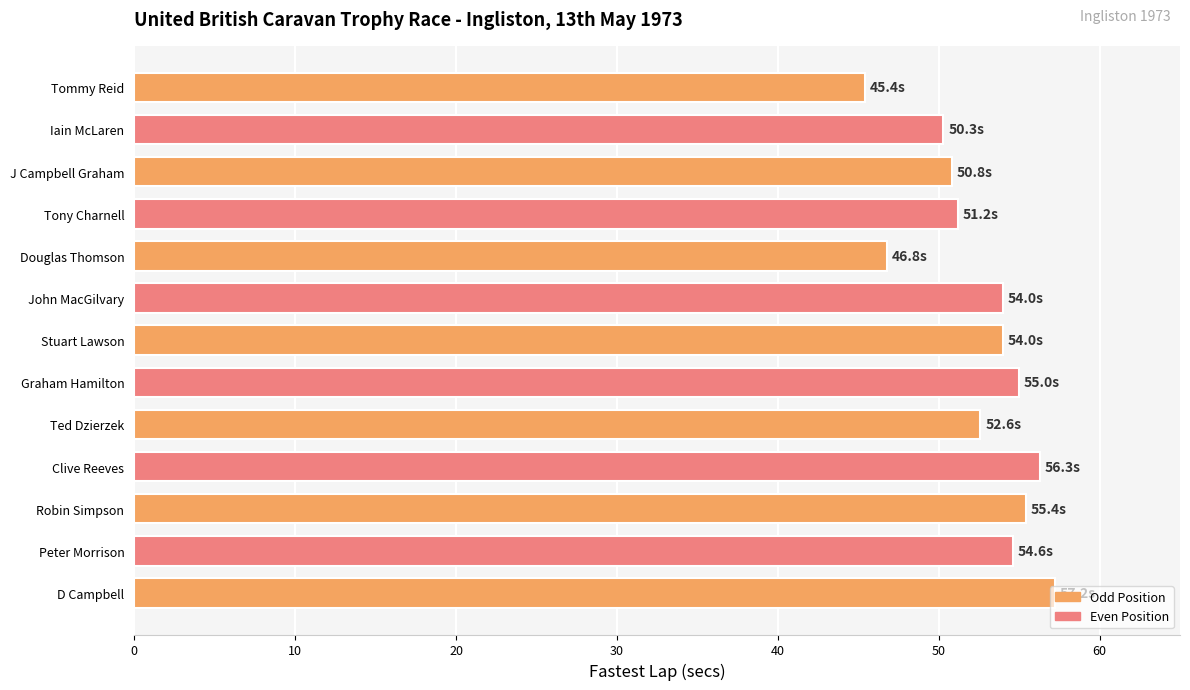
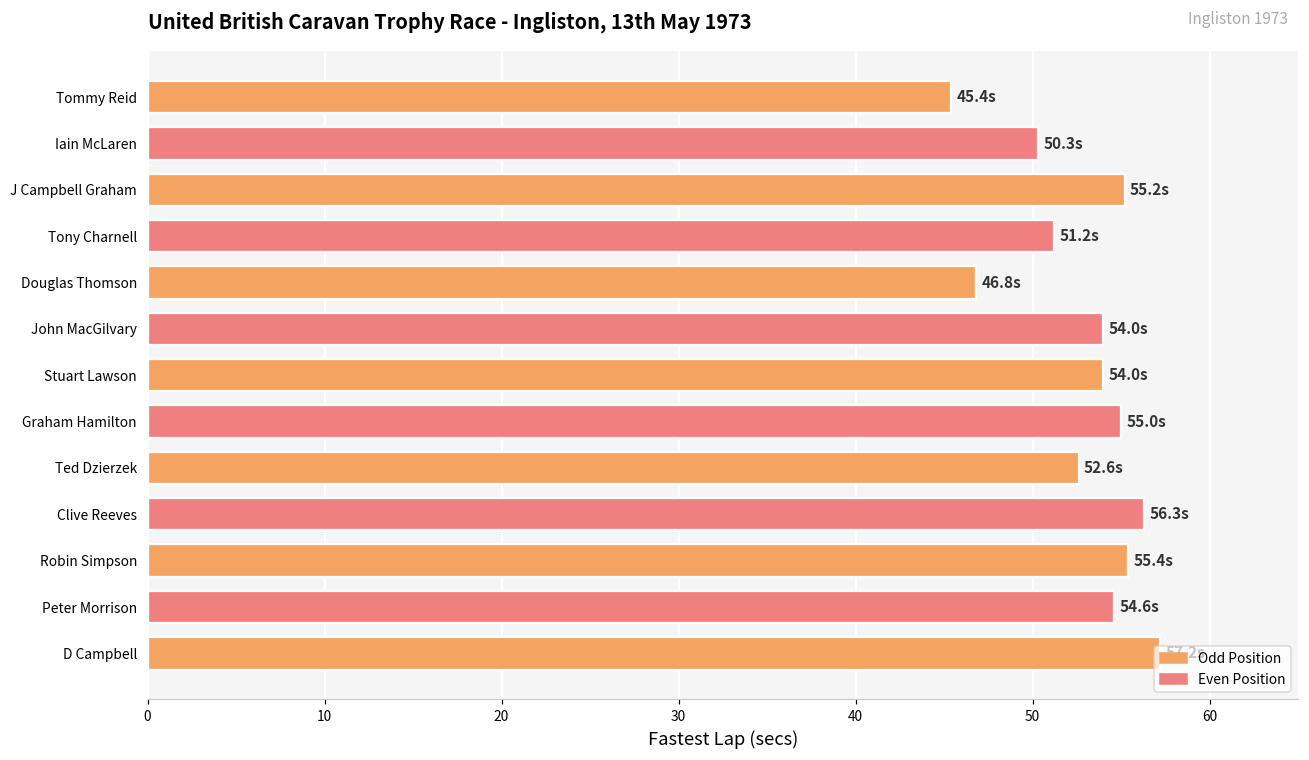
J Campbell Graham: 50.8s -> 55.2s
